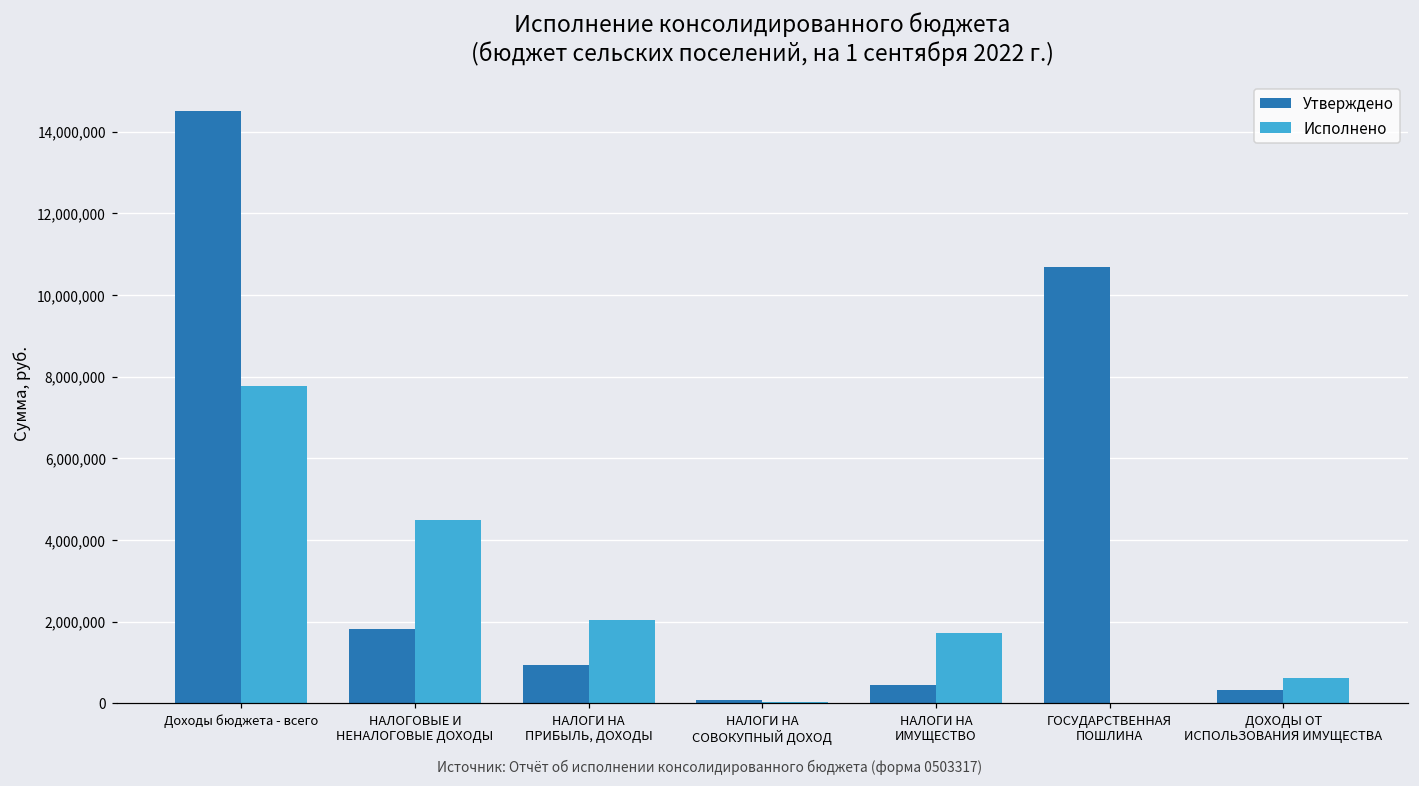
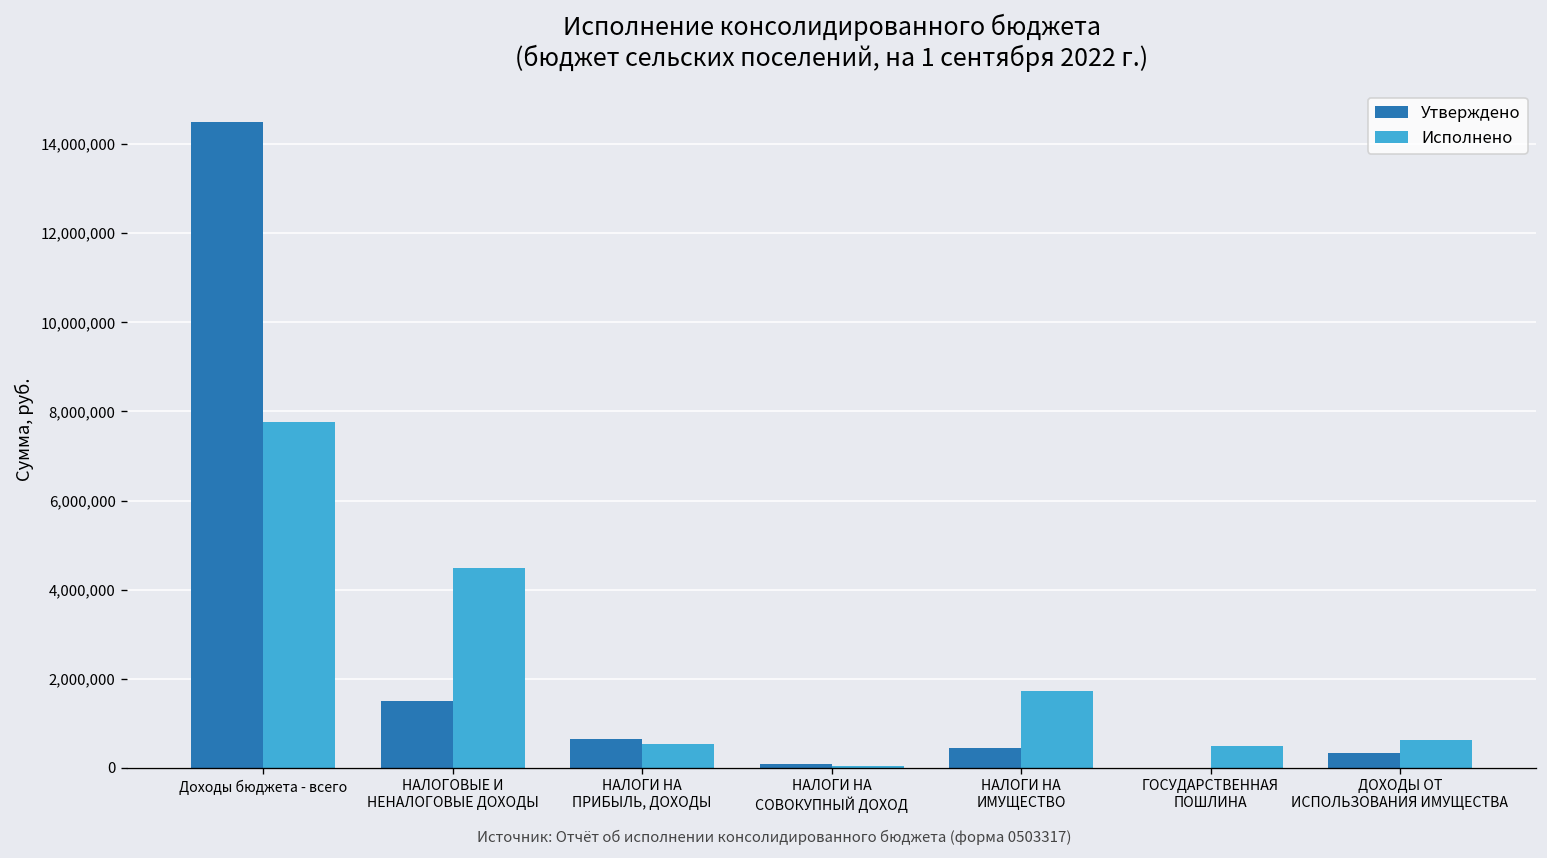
Утверждено, НАЛОГОВЫЕ И НЕНАЛОГОВЫЕ ДОХОДЫ: 1,800,000 -> 1,500,000
Утверждено, НАЛОГИ НА ПРИБЫЛЬ, ДОХОДЫ: 900,000 -> 600,000
Исполнено, НАЛОГИ НА ПРИБЫЛЬ, ДОХОДЫ: 2,000,000 -> 500,000
Утверждено, ГОСУДАРСТВЕННАЯ ПОШЛИНА: 10,700,000 -> 0
Исполнено, ГОСУДАРСТВЕННАЯ ПОШЛИНА: 0 -> 500,000
